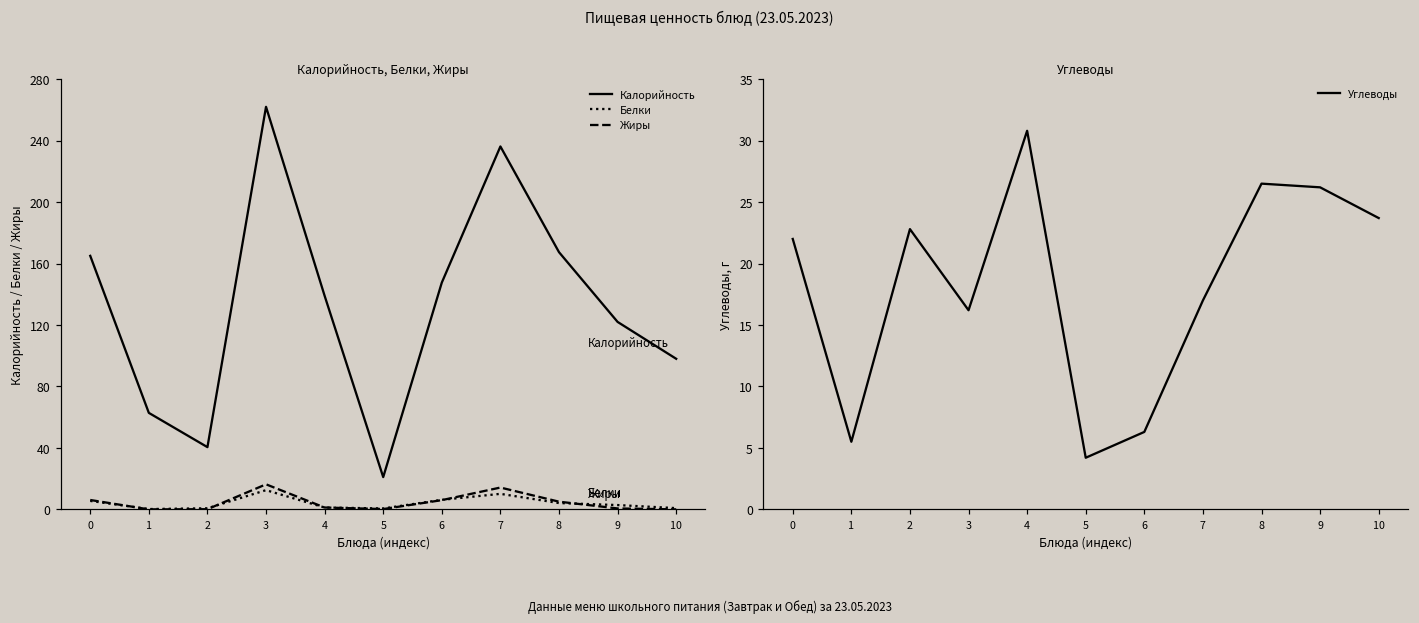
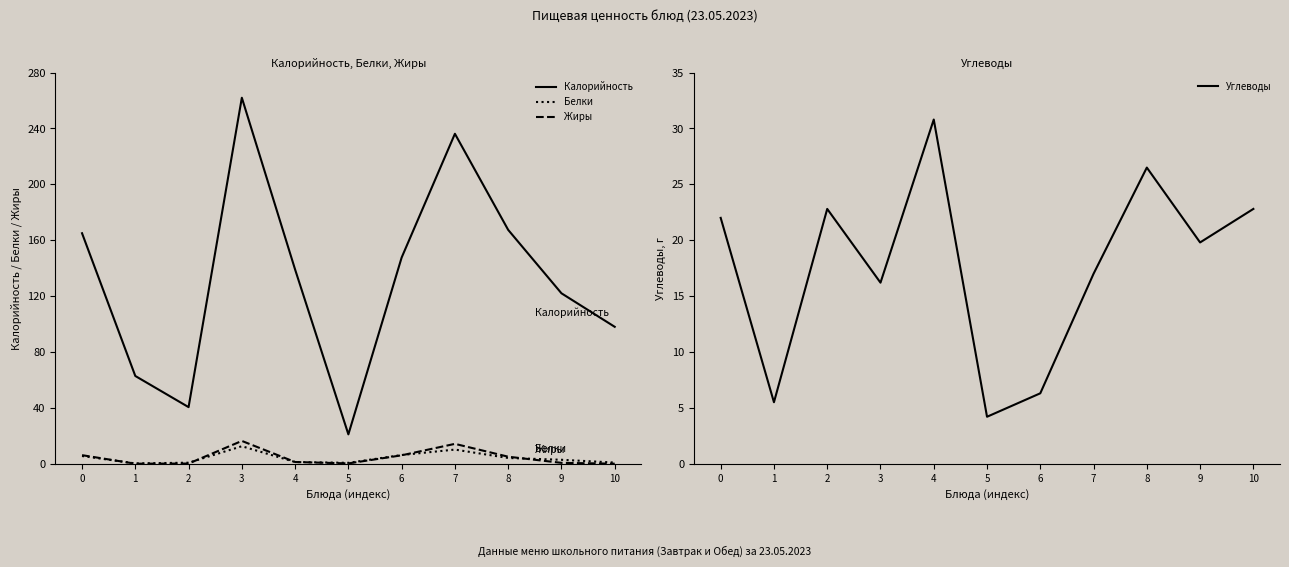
Углеводы, 9: 26.2 -> 19.8
Углеводы, 10: 23.7 -> 22.8
